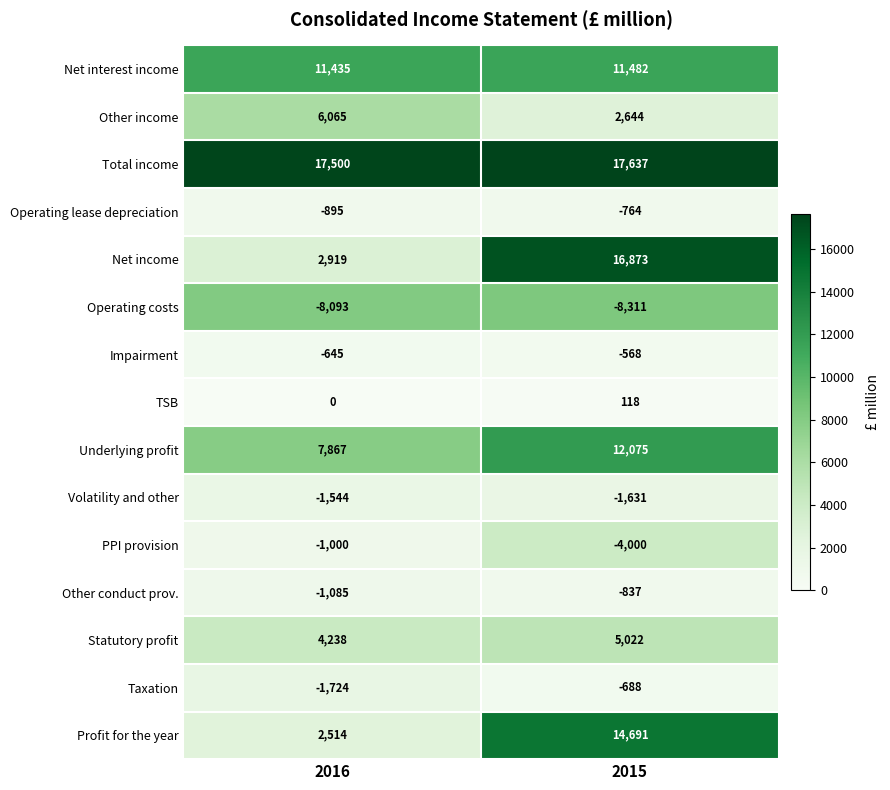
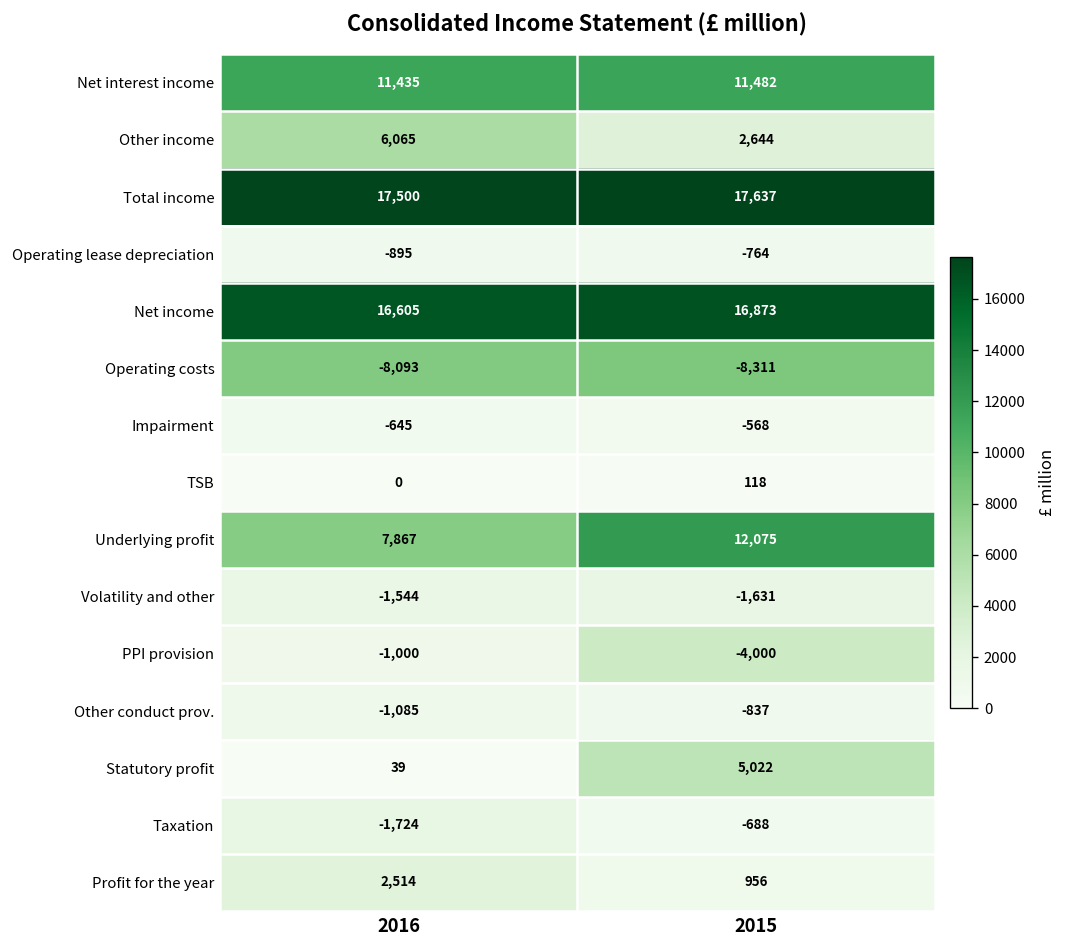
Net income, 2016: 2,919 -> 16,605
Statutory profit, 2016: 4,238 -> 39
Profit for the year, 2015: 14,691 -> 956
